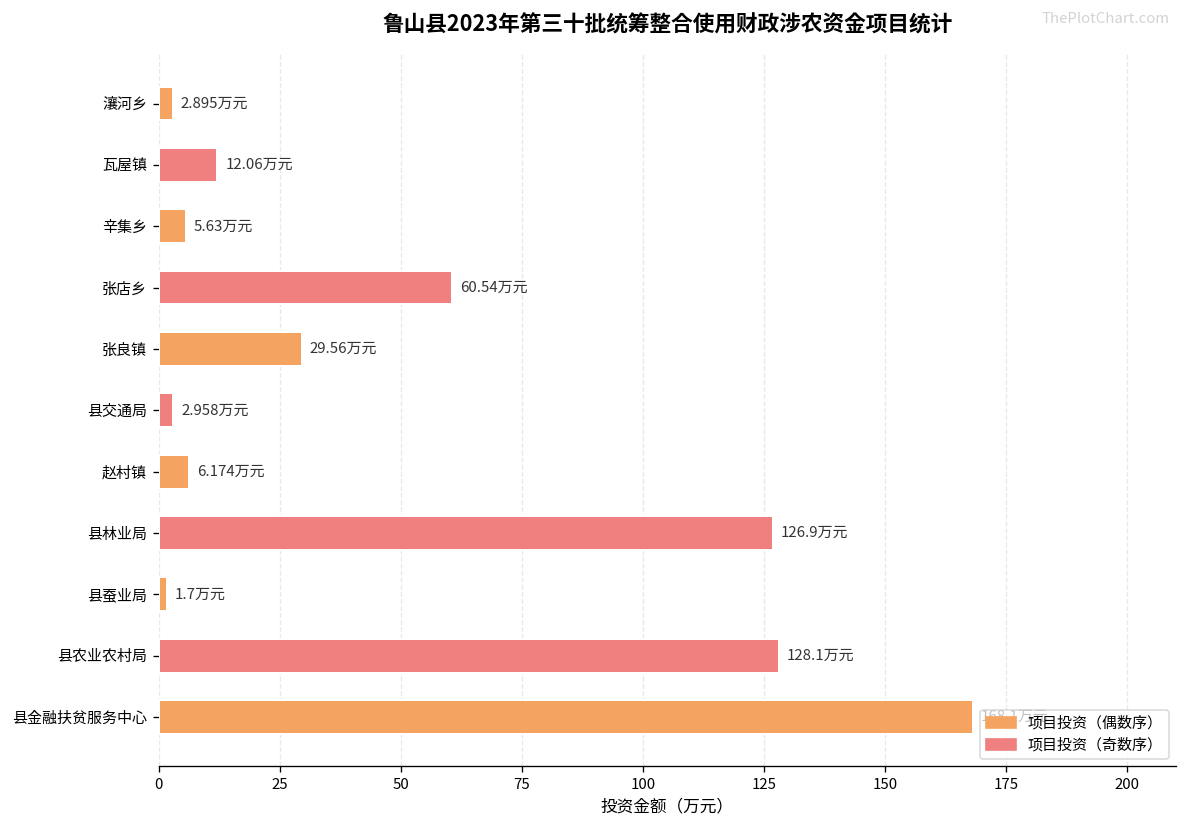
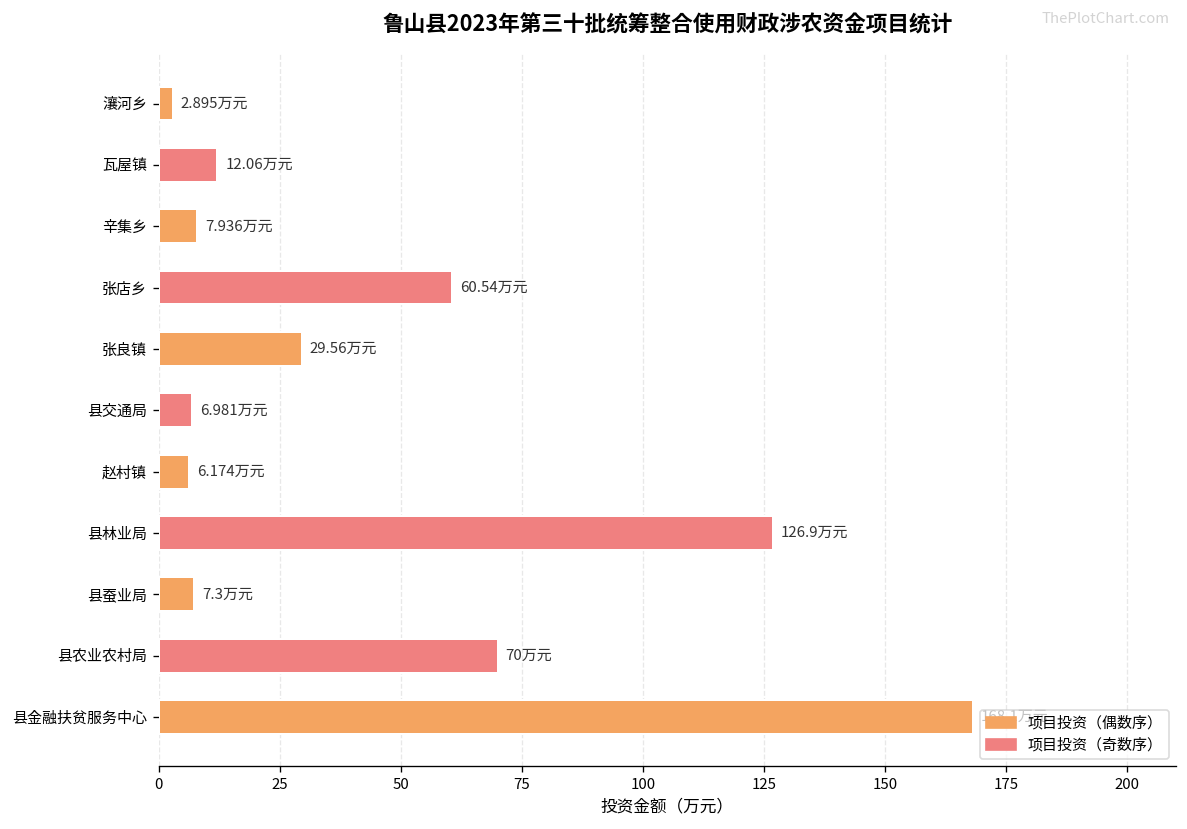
辛集乡: 5.63 -> 7.936
县交通局: 2.958 -> 6.981
县蚕业局: 1.7 -> 7.3
县农业农村局: 128.1 -> 70
